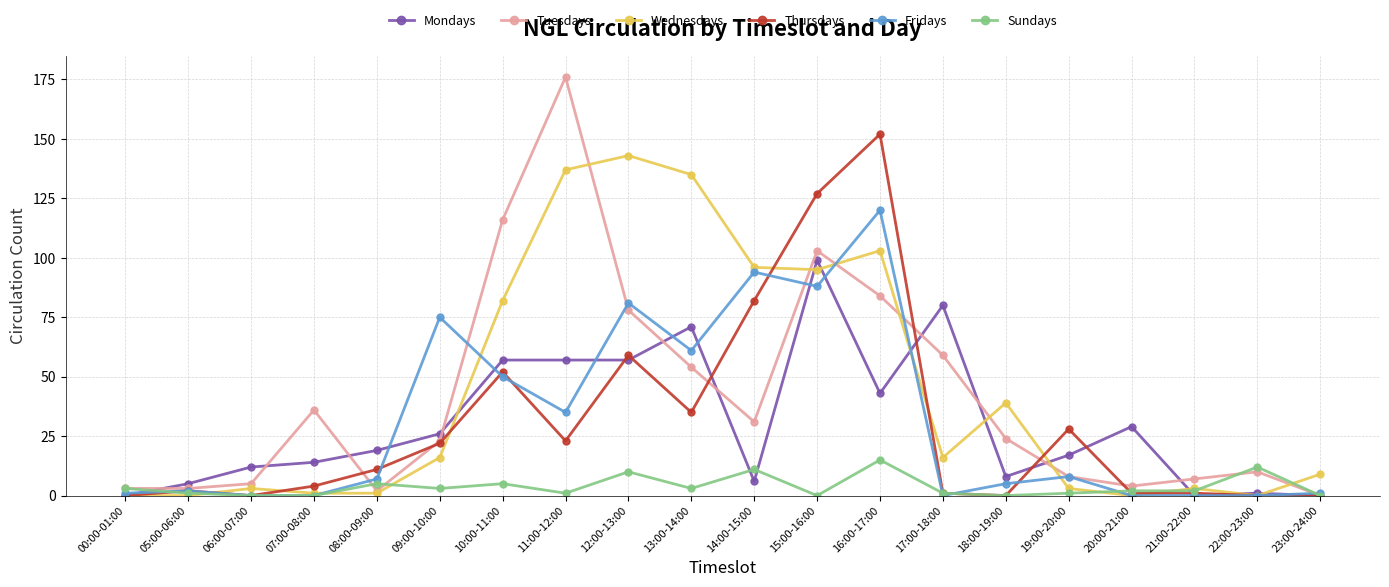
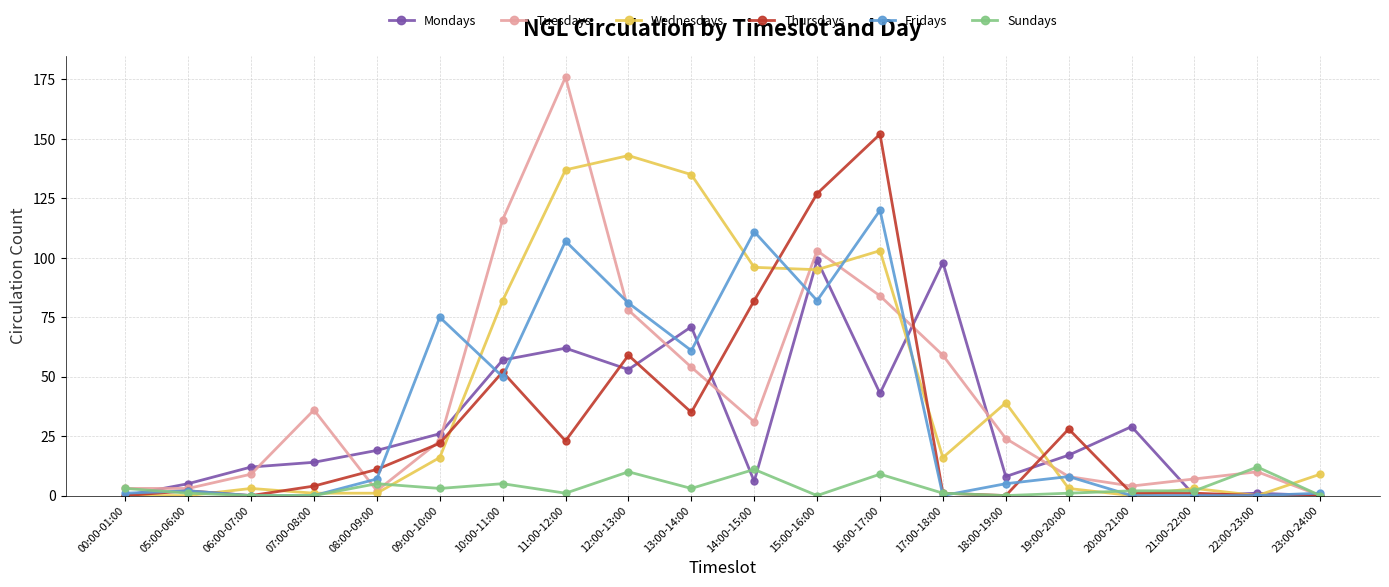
Tuesdays, 06:00-07:00: 5 -> 9
Mondays, 11:00-12:00: 57 -> 62
Fridays, 11:00-12:00: 35 -> 107
Mondays, 12:00-13:00: 57 -> 53
Fridays, 14:00-15:00: 94 -> 111
Fridays, 15:00-16:00: 88 -> 82
Sundays, 16:00-17:00: 15 -> 9
Mondays, 17:00-18:00: 80 -> 98
